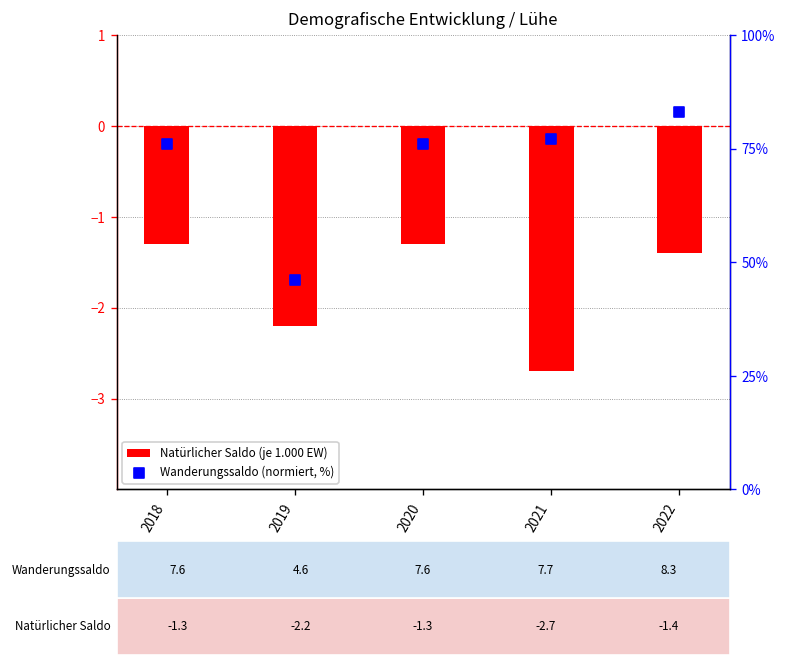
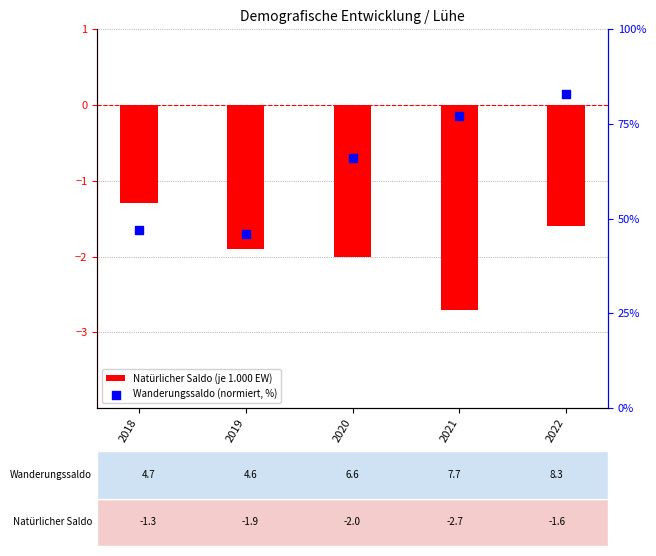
Natürlicher Saldo (je 1.000 EW), 2019: -2.2 -> -1.9
Natürlicher Saldo (je 1.000 EW), 2020: -1.3 -> -2.0
Natürlicher Saldo (je 1.000 EW), 2022: -1.4 -> -1.6
Wanderungssaldo (normiert, %), 2018: 7.6 -> 4.7
Wanderungssaldo (normiert, %), 2020: 7.6 -> 6.6
